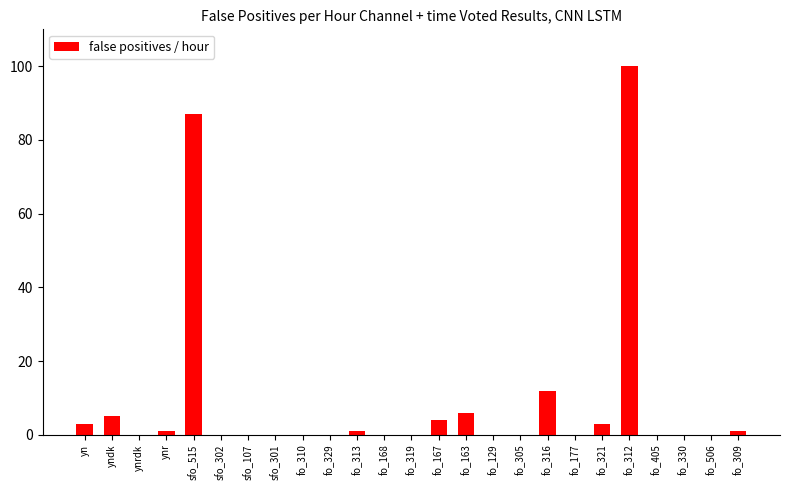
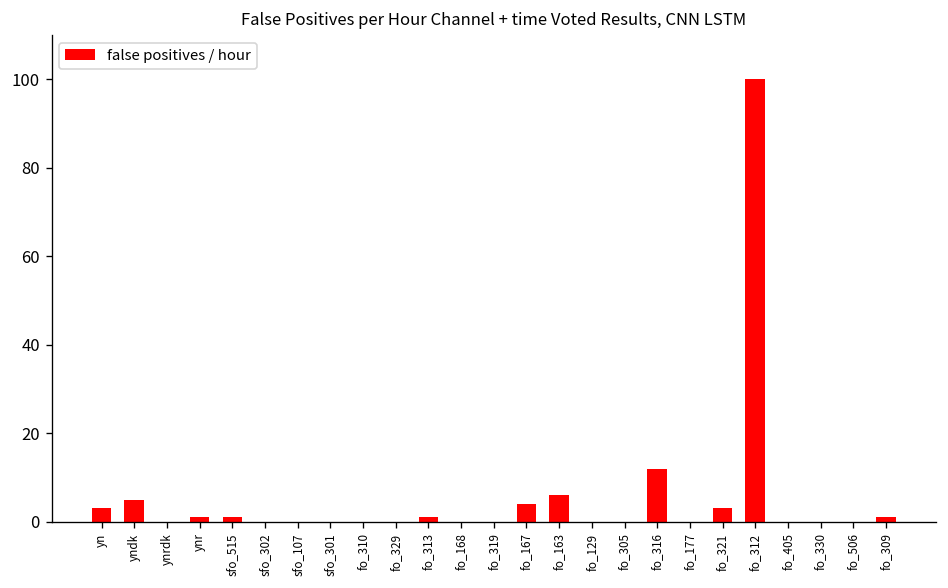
sfo_515: 87 -> 1
